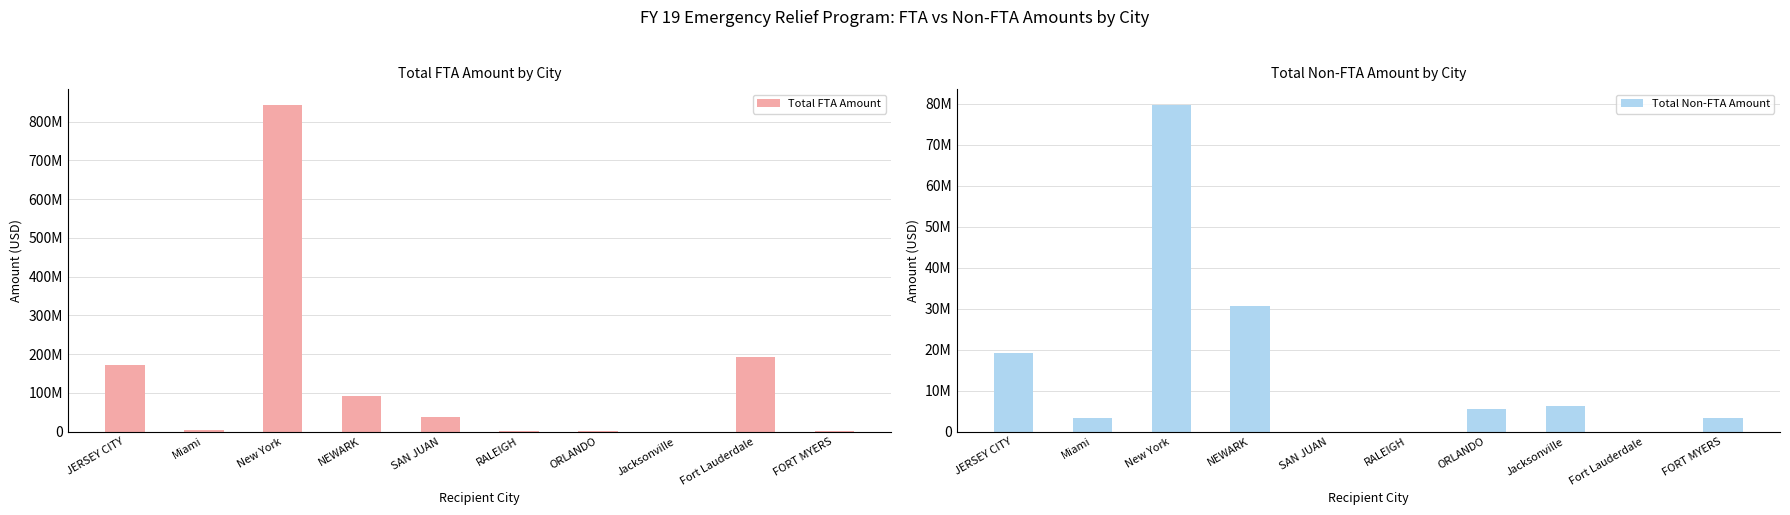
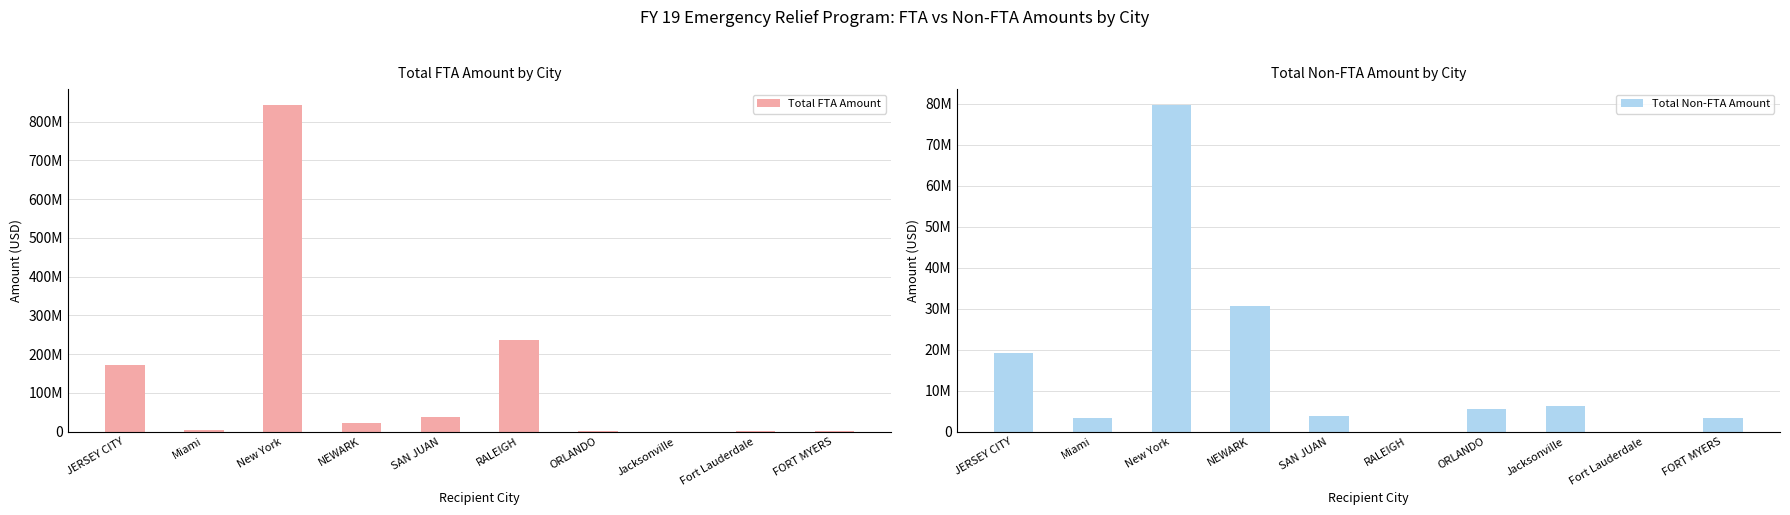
Total FTA Amount by City, NEWARK: 90000000 -> 20000000
Total FTA Amount by City, RALEIGH: 0 -> 240000000
Total FTA Amount by City, Fort Lauderdale: 190000000 -> 0
Total Non-FTA Amount by City, SAN JUAN: 0 -> 4000000
